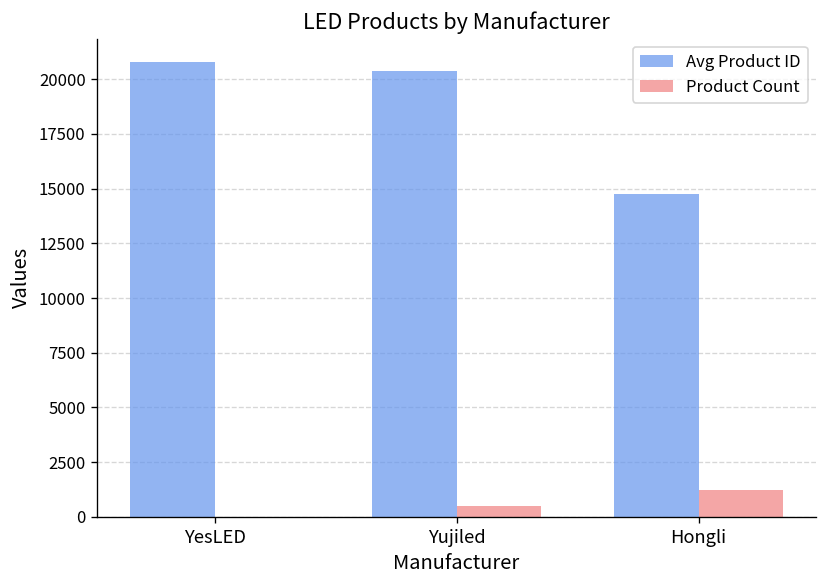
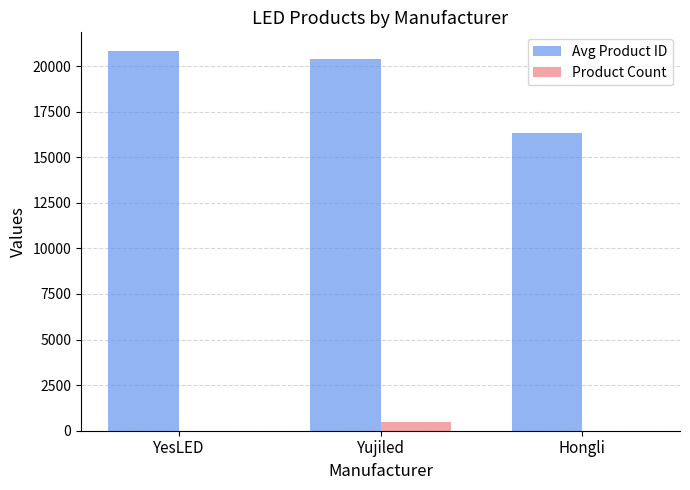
Avg Product ID, Hongli: 14800 -> 16300
Product Count, Hongli: 1200 -> 0
